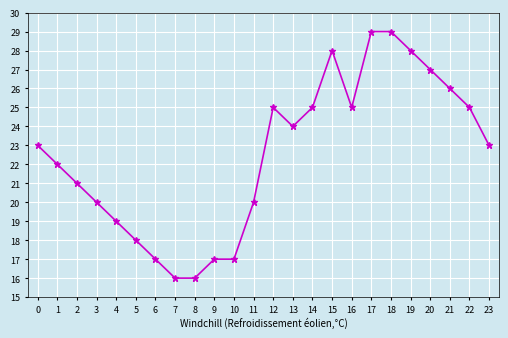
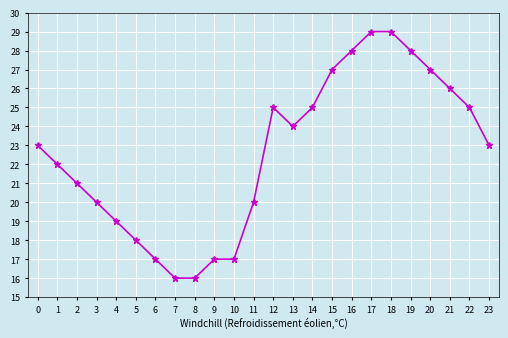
15: 28 -> 27
16: 25 -> 28
